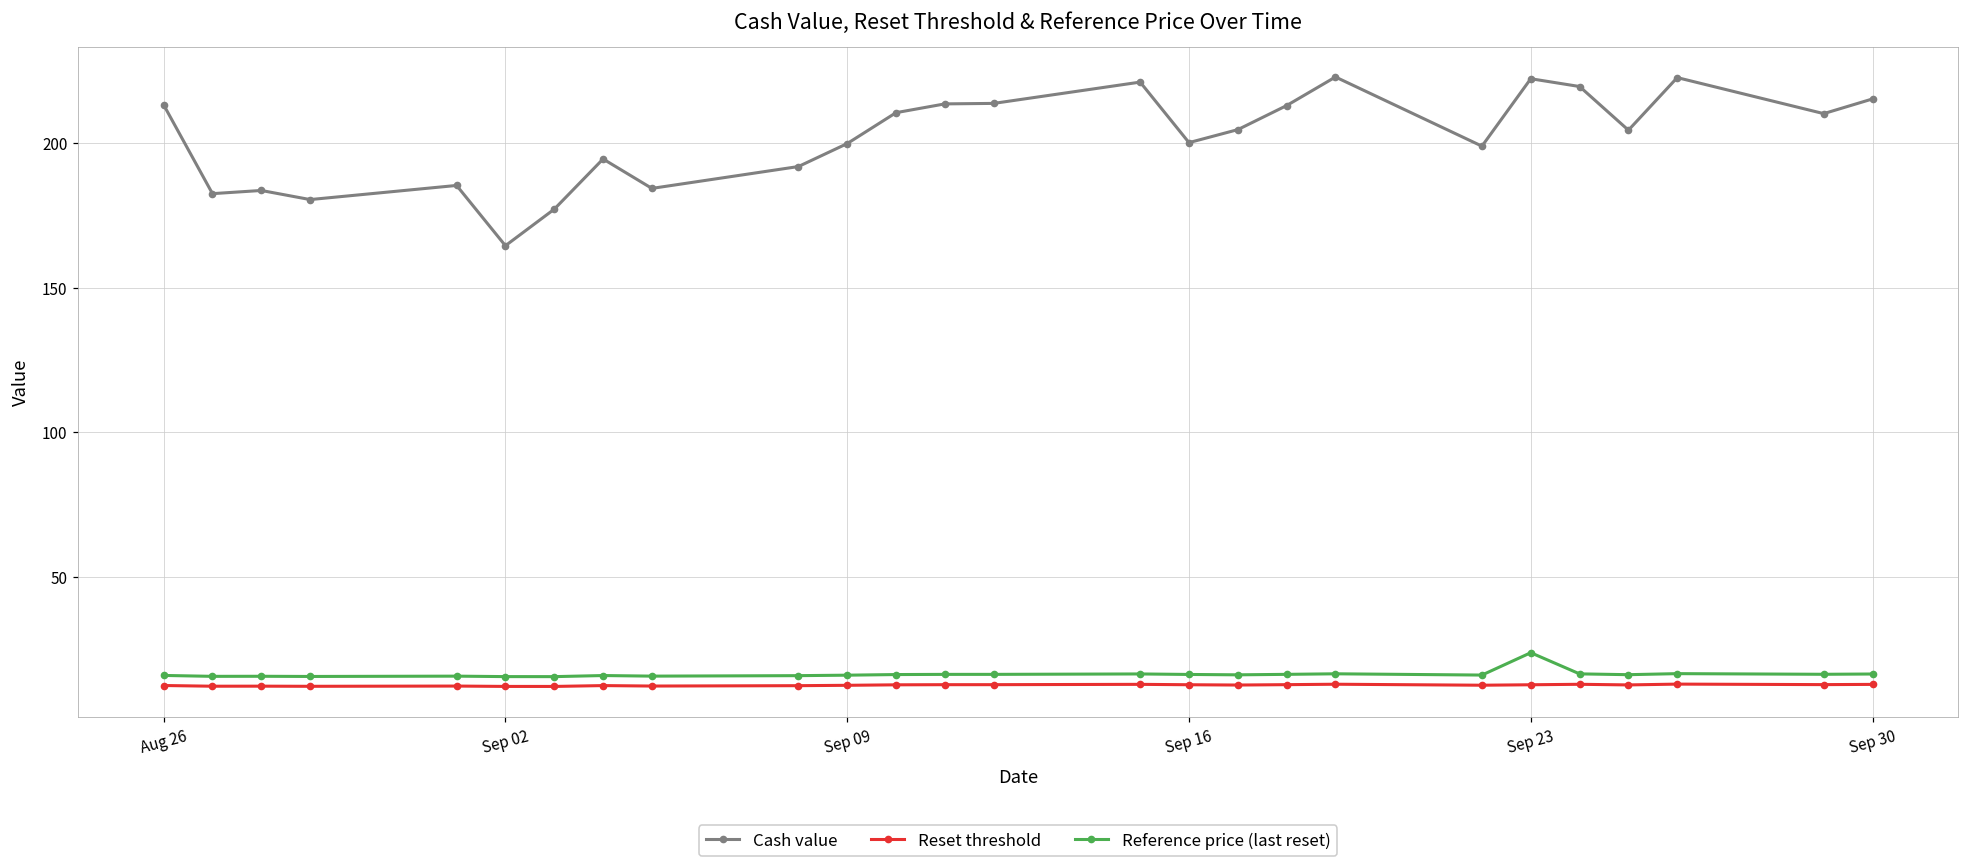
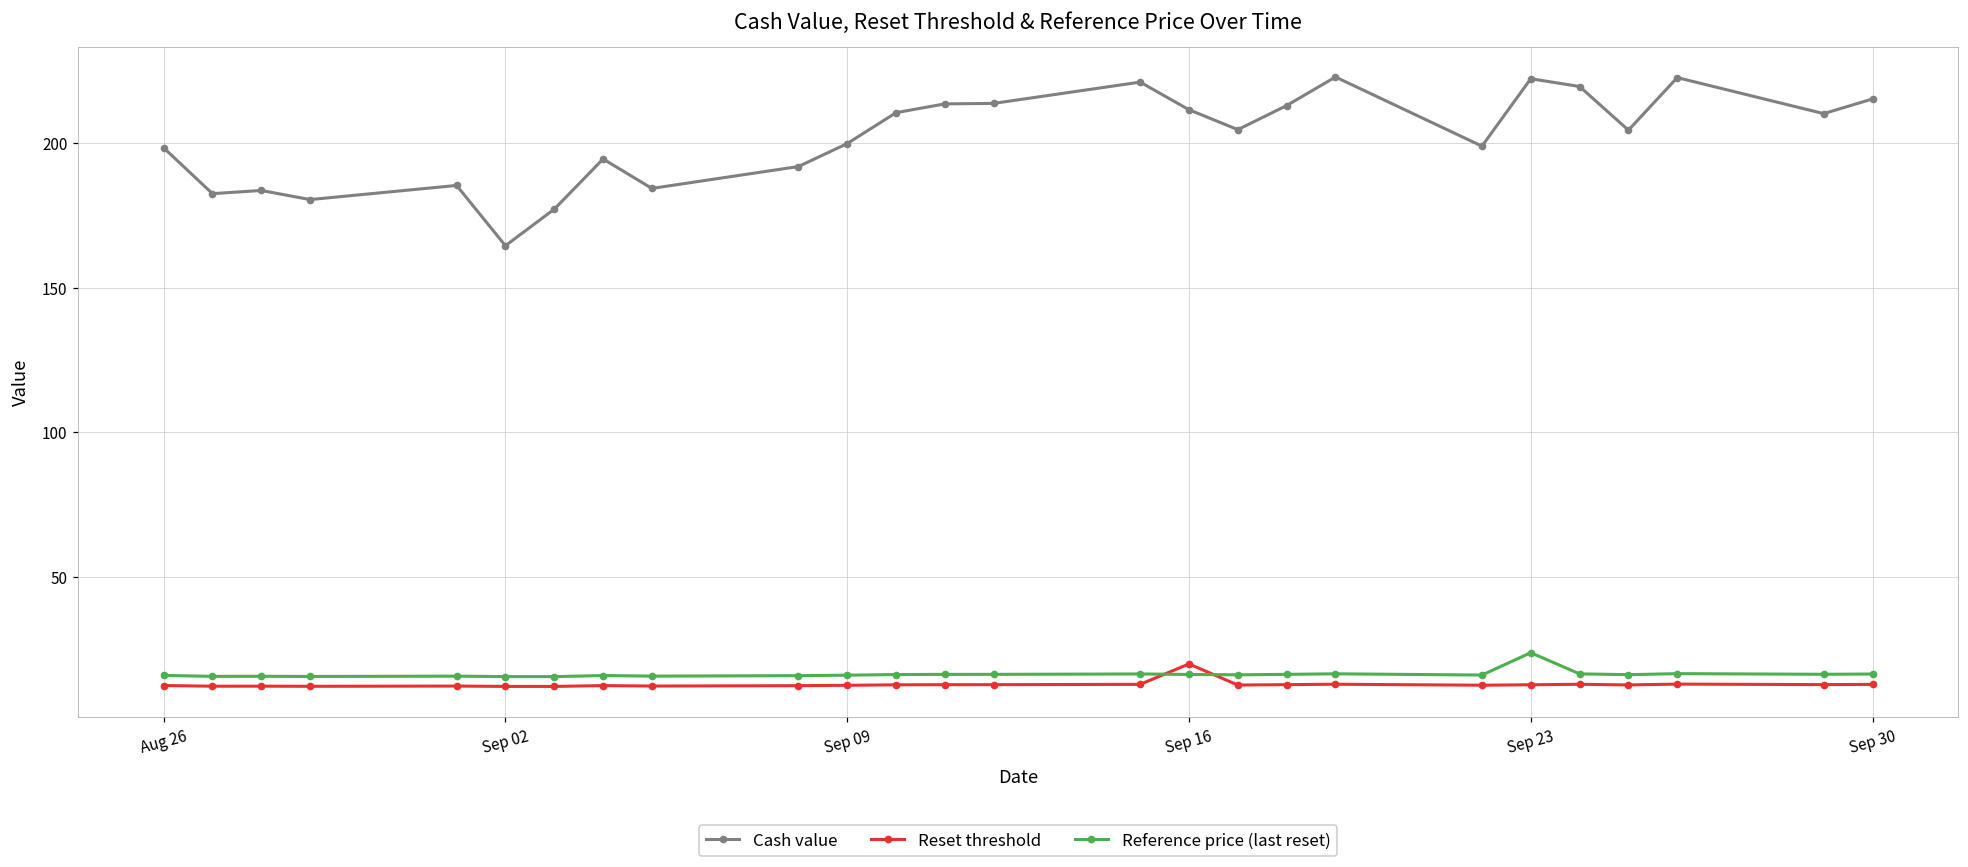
Cash value, Aug 26: 213 -> 198
Cash value, Sep 16: 200 -> 212
Reset threshold, Sep 16: 13 -> 20
